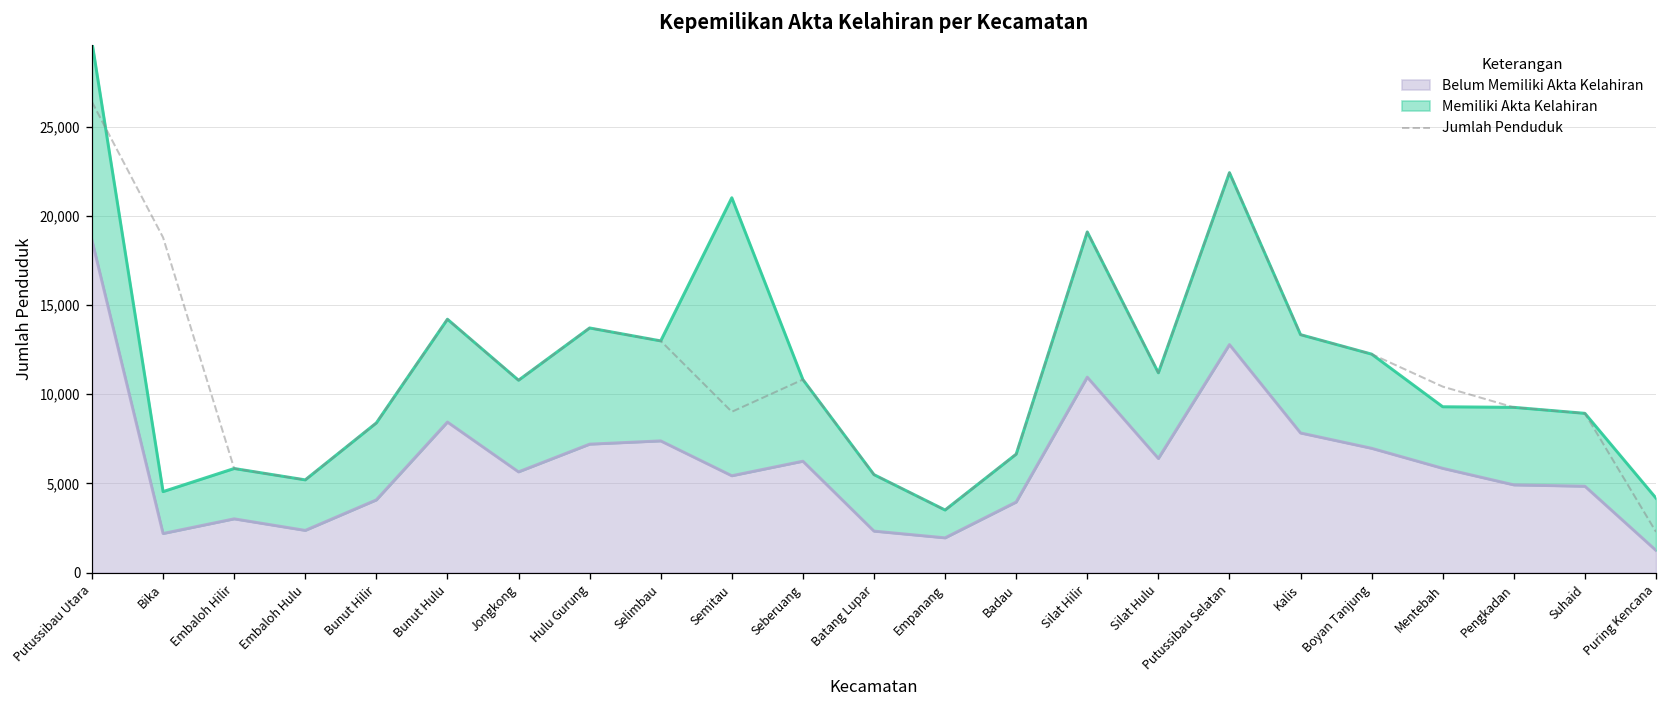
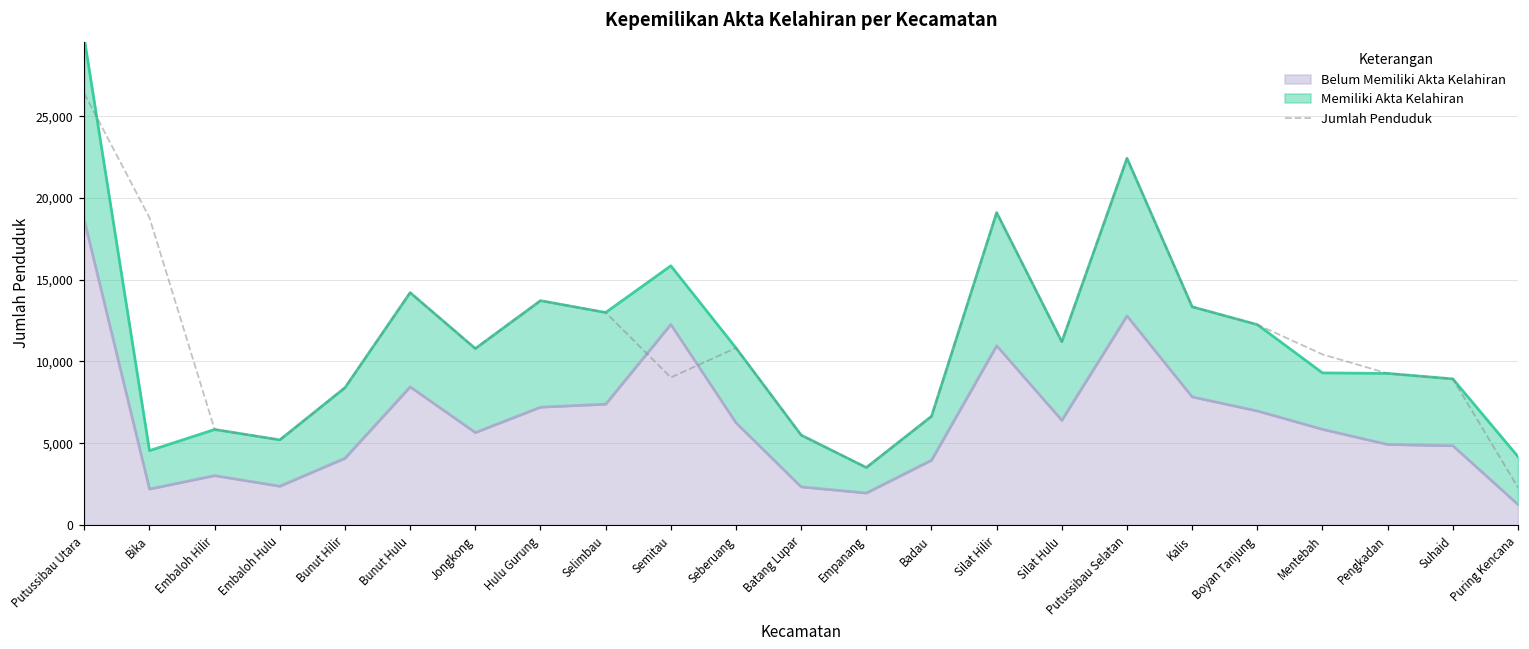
Belum Memiliki Akta Kelahiran, Semitau: 5,400 -> 12,300
Memiliki Akta Kelahiran, Semitau: 15,600 -> 3,600
